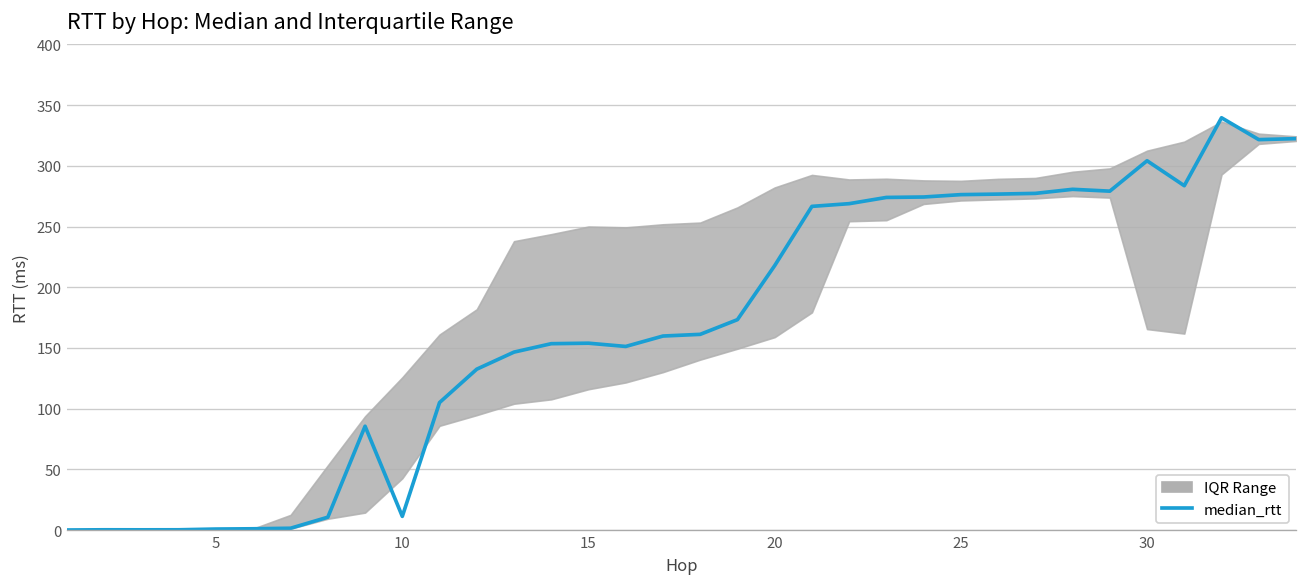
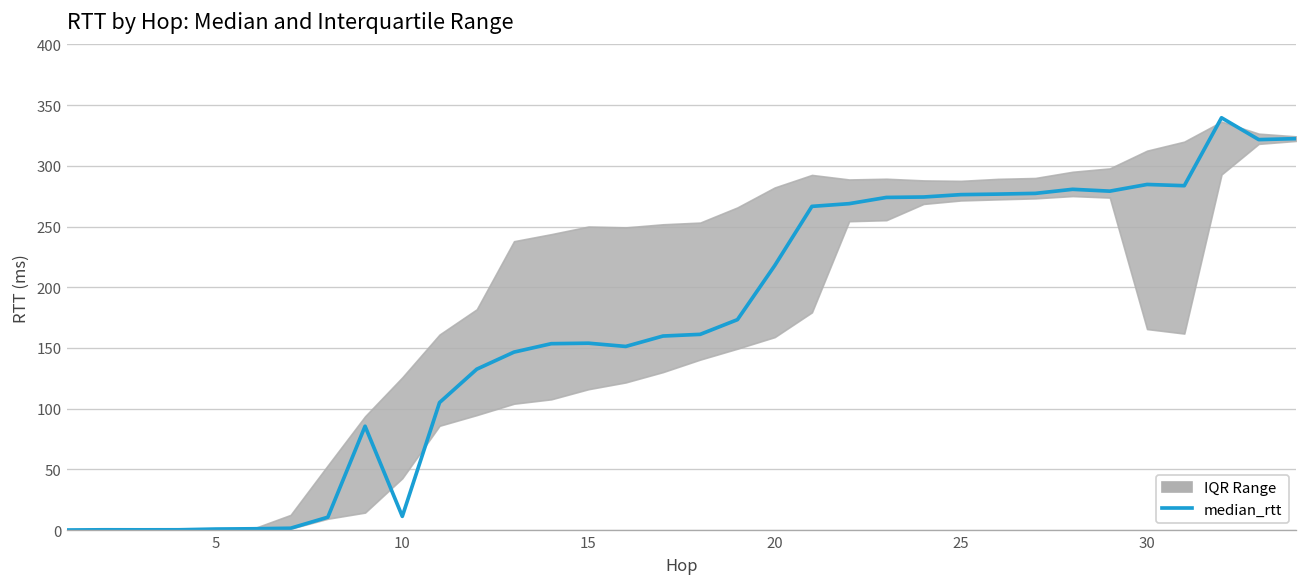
median_rtt, 30: 304 -> 285
